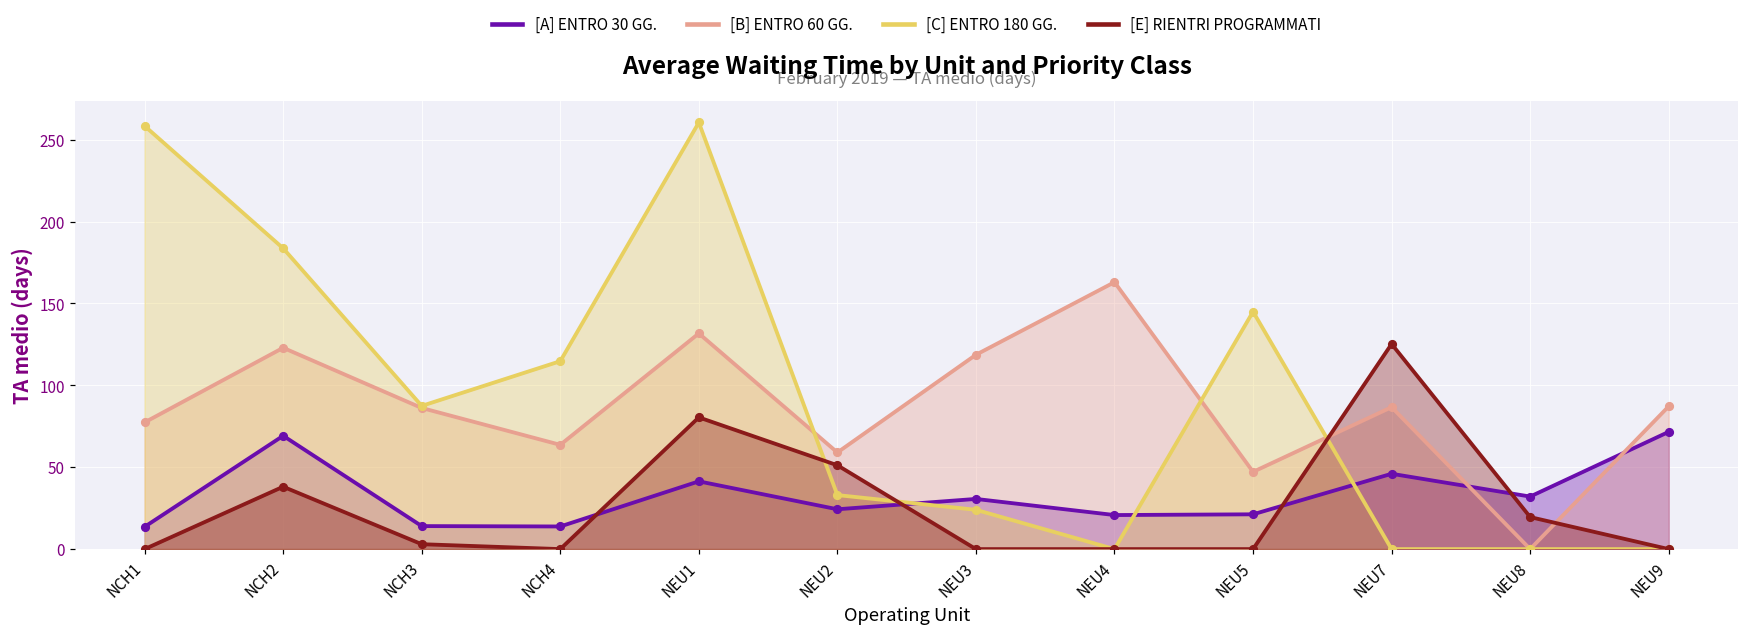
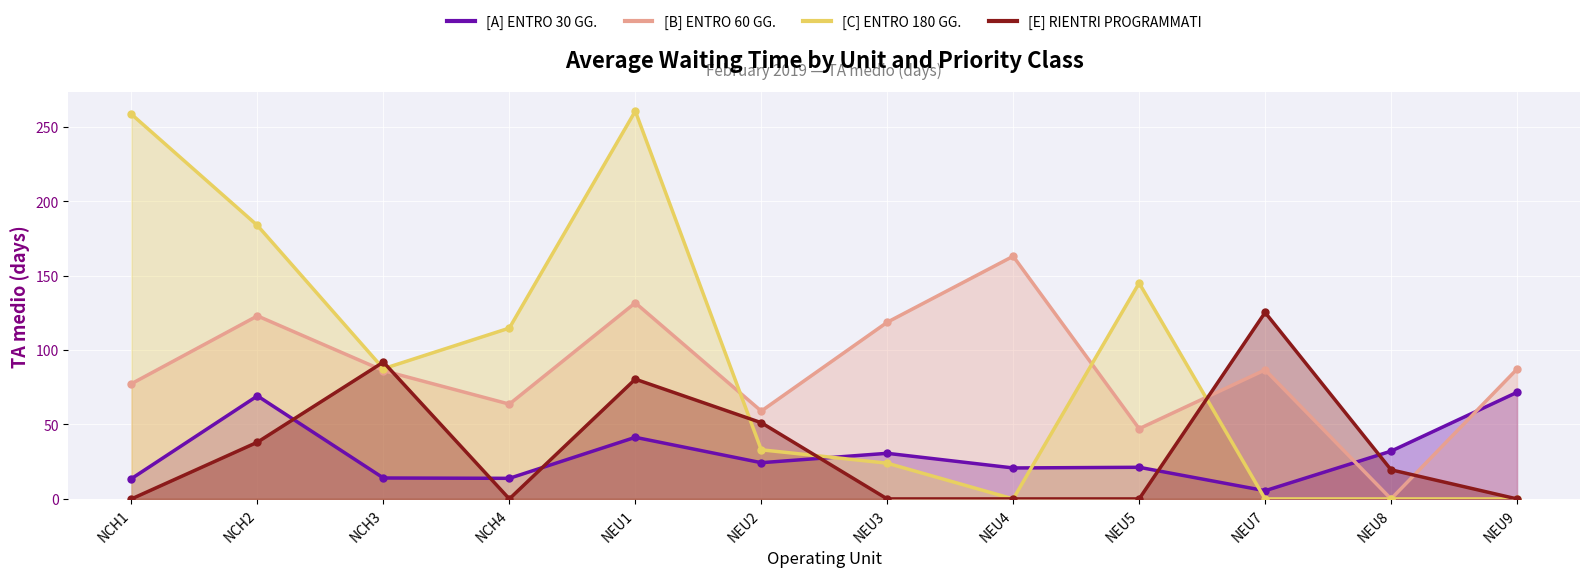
[E] RIENTRI PROGRAMMATI, NCH3: 3 -> 92
[A] ENTRO 30 GG., NEU7: 46 -> 6
